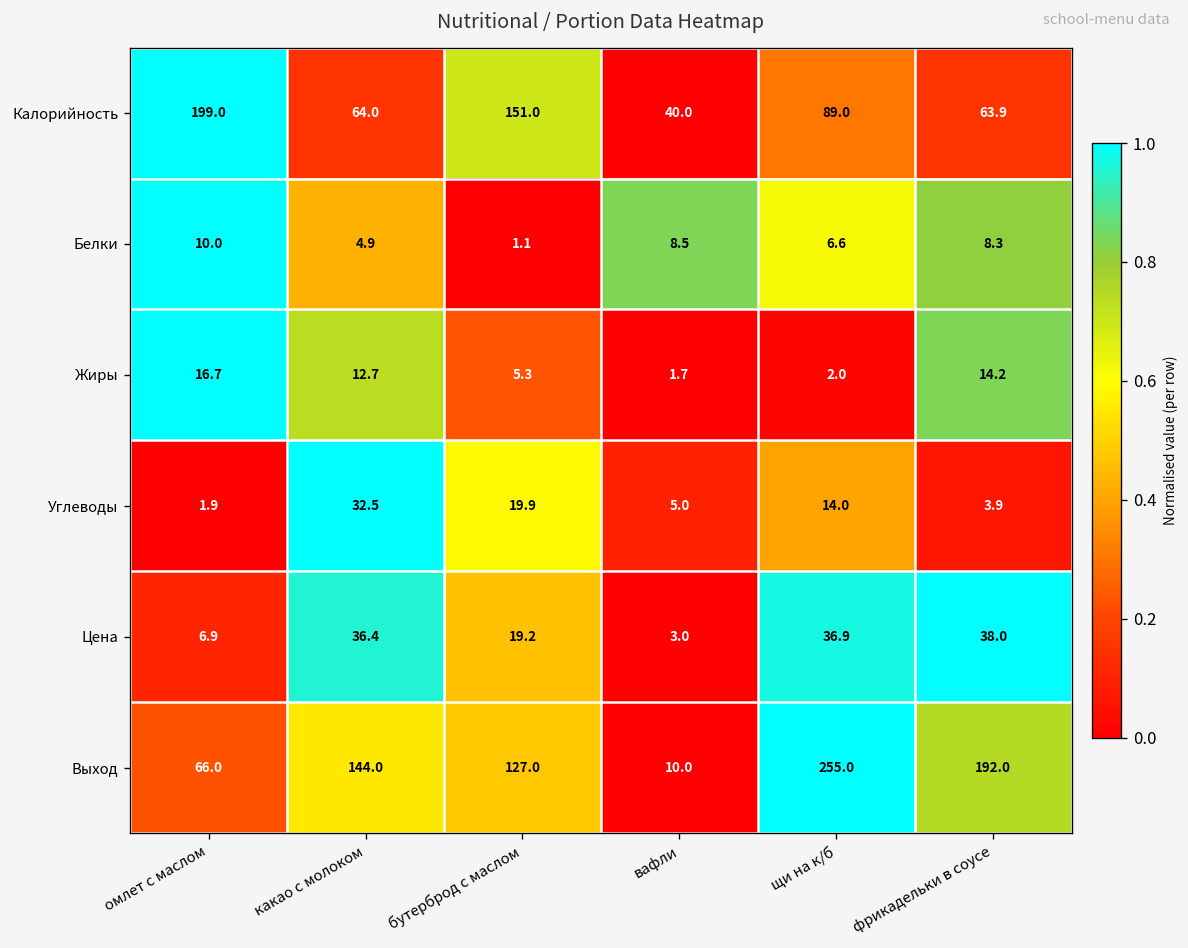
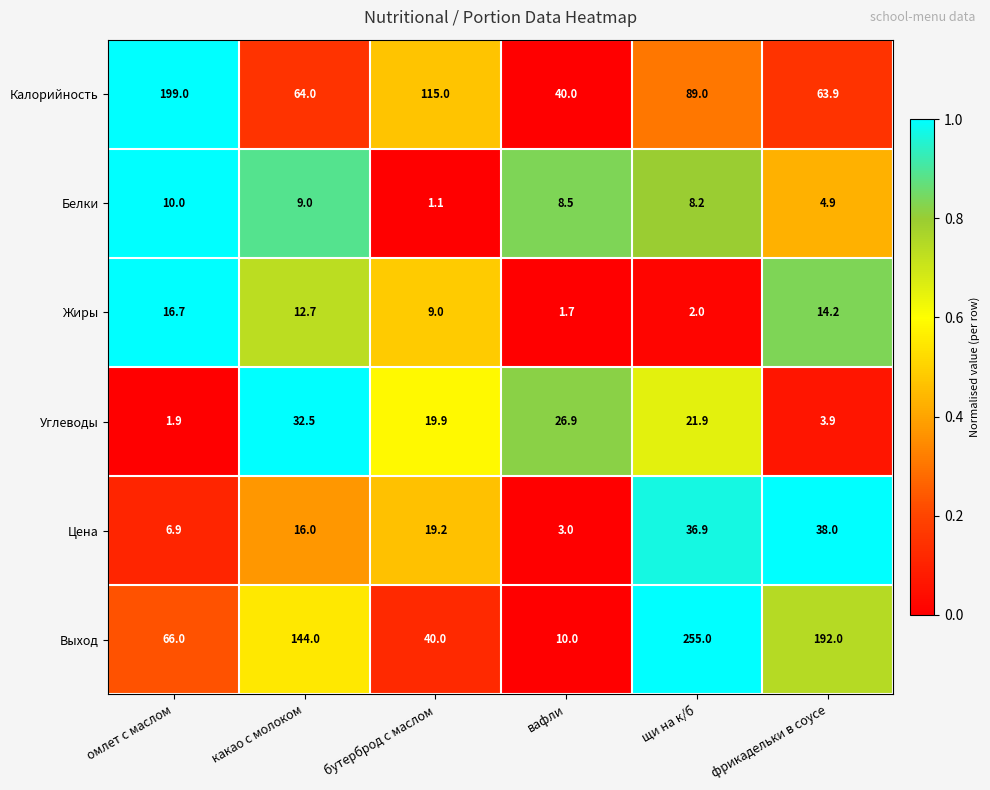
Калорийность, бутерброд с маслом: 151.0 -> 115.0
Белки, какао с молоком: 4.9 -> 9.0
Белки, щи на к/б: 6.6 -> 8.2
Белки, фрикадельки в соусе: 8.3 -> 4.9
Жиры, бутерброд с маслом: 5.3 -> 9.0
Углеводы, вафли: 5.0 -> 26.9
Углеводы, щи на к/б: 14.0 -> 21.9
Цена, какао с молоком: 36.4 -> 16.0
Выход, бутерброд с маслом: 127.0 -> 40.0
